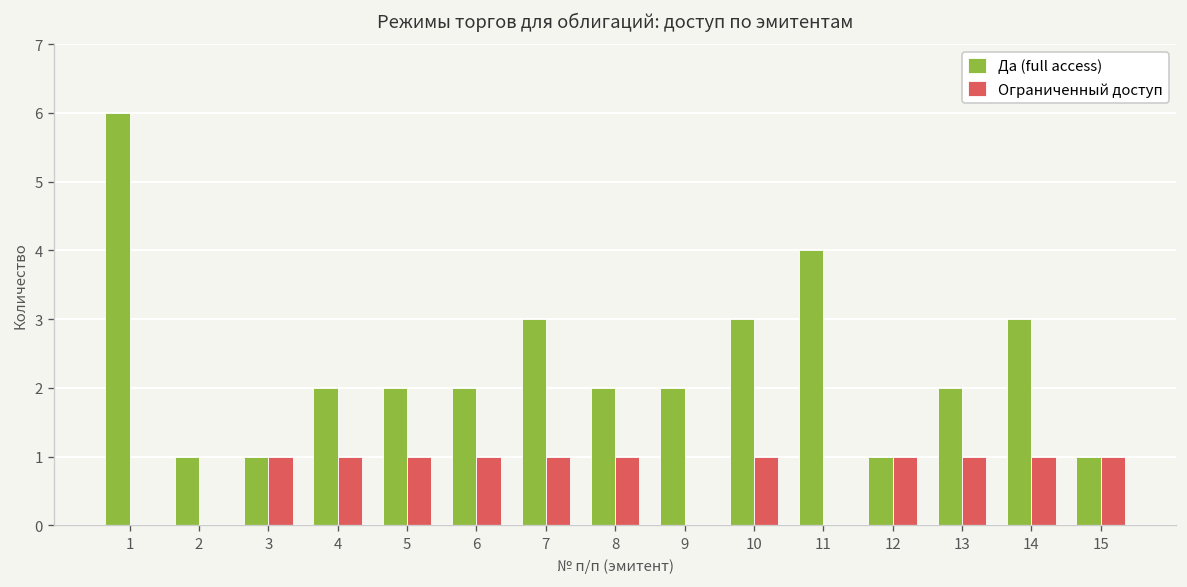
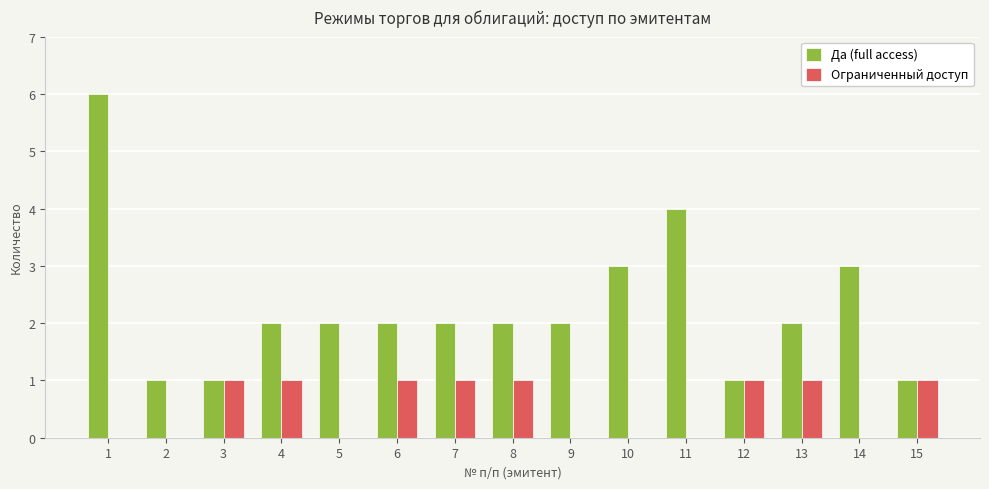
Ограниченный доступ, 5: 1 -> 0
Да (full access), 7: 3 -> 2
Ограниченный доступ, 10: 1 -> 0
Ограниченный доступ, 14: 1 -> 0
